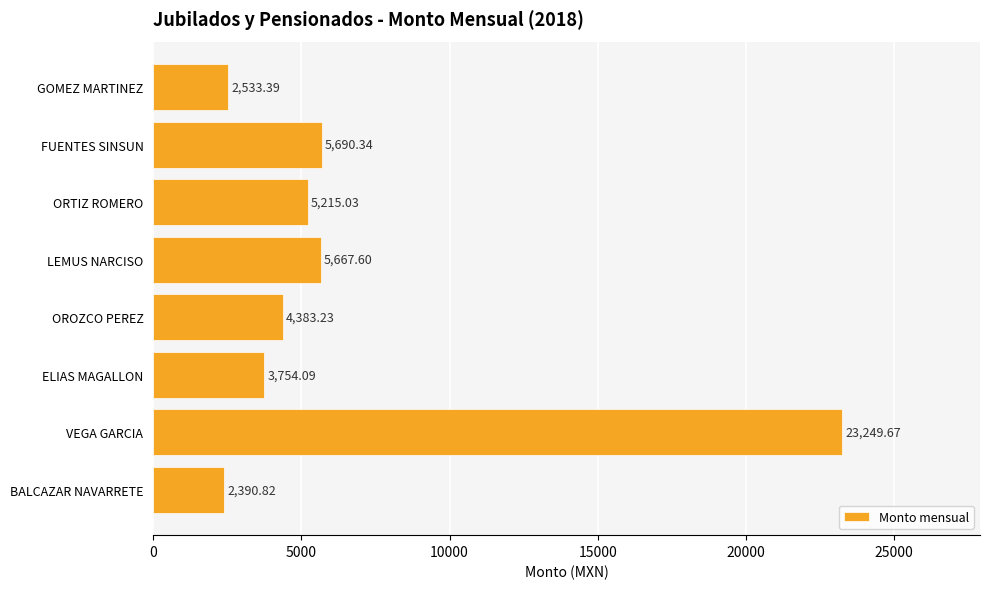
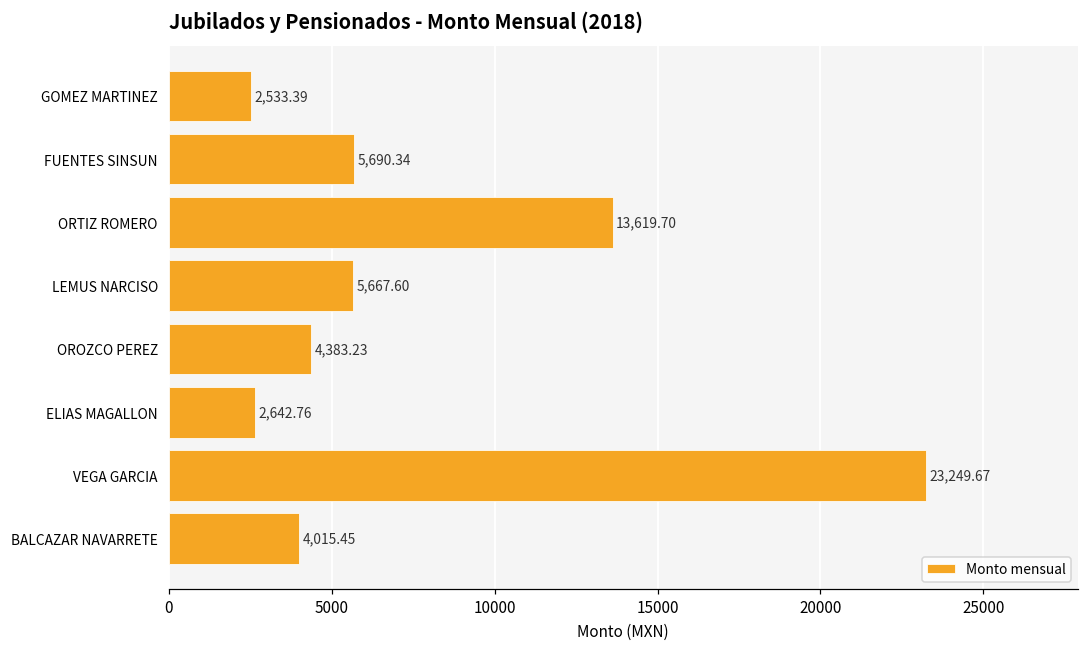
ORTIZ ROMERO: 5,215.03 -> 13,619.70
ELIAS MAGALLON: 3,754.09 -> 2,642.76
BALCAZAR NAVARRETE: 2,390.82 -> 4,015.45
